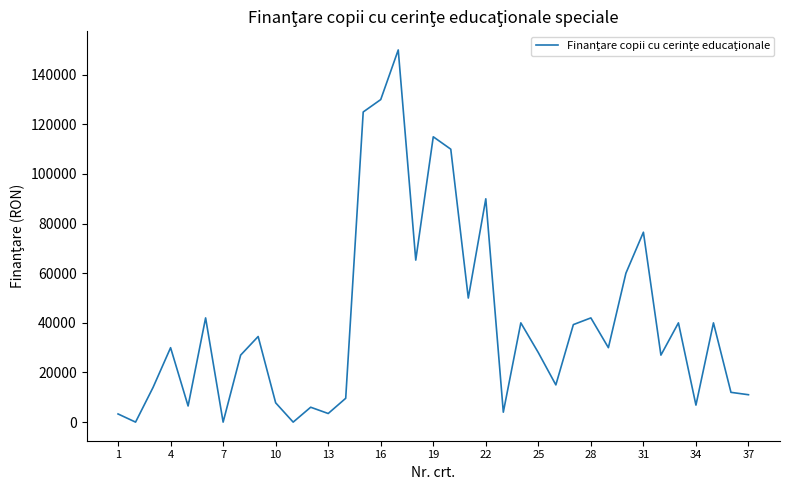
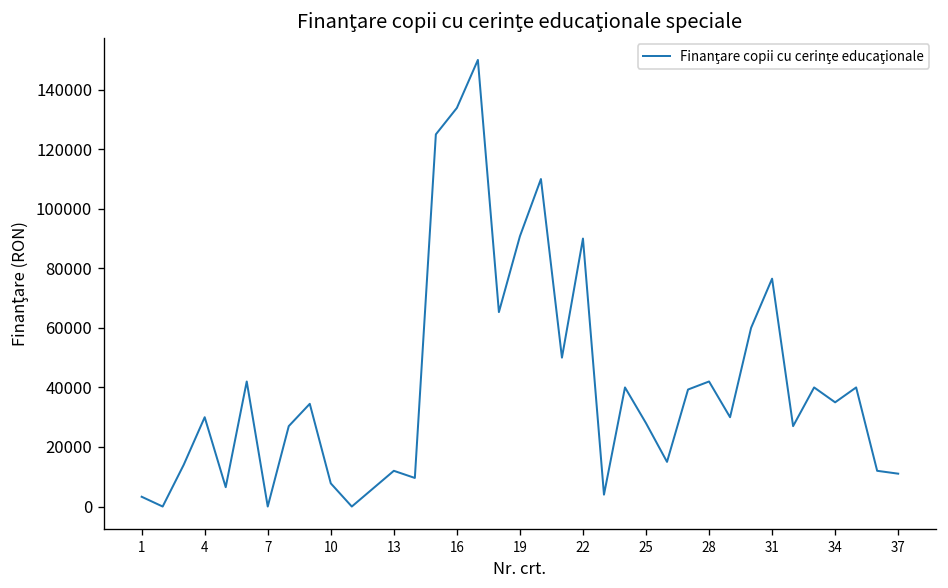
13: 3000 -> 12000
16: 130000 -> 134000
19: 115000 -> 91000
34: 7000 -> 35000
